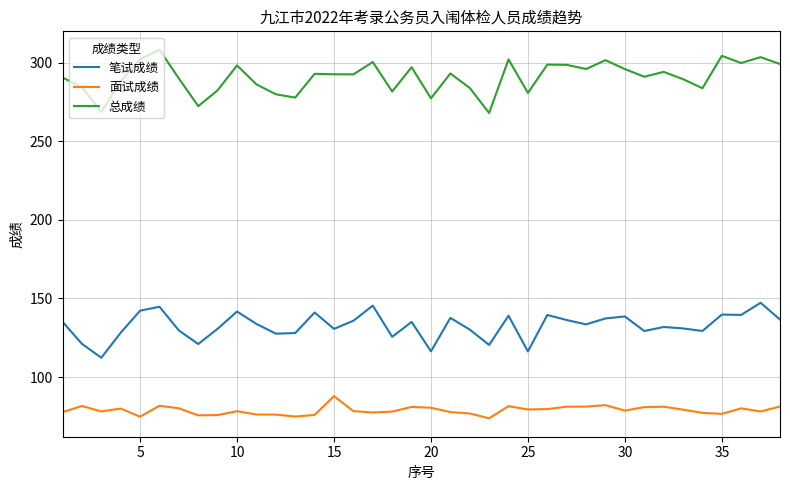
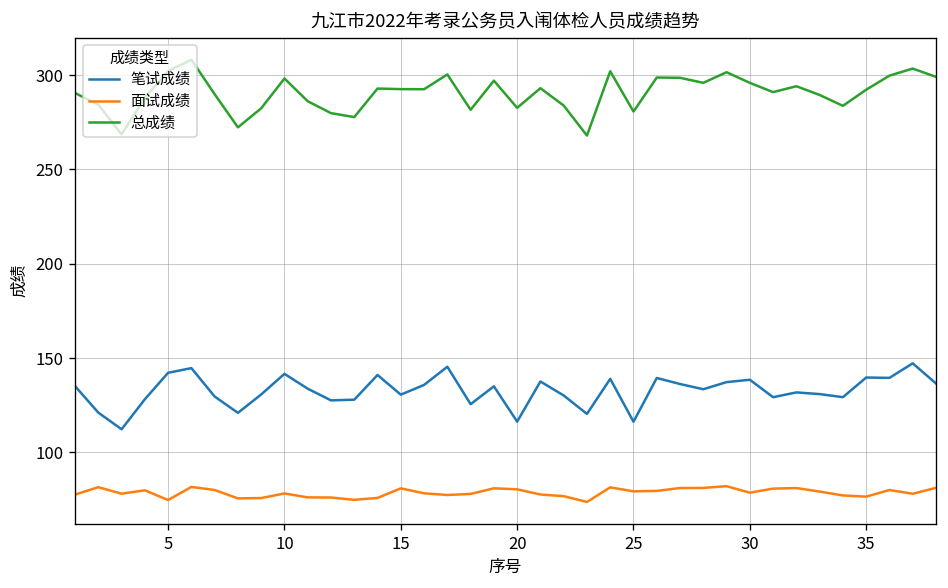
面试成绩, 15: 88 -> 81
总成绩, 20: 277 -> 283
总成绩, 35: 304 -> 292
